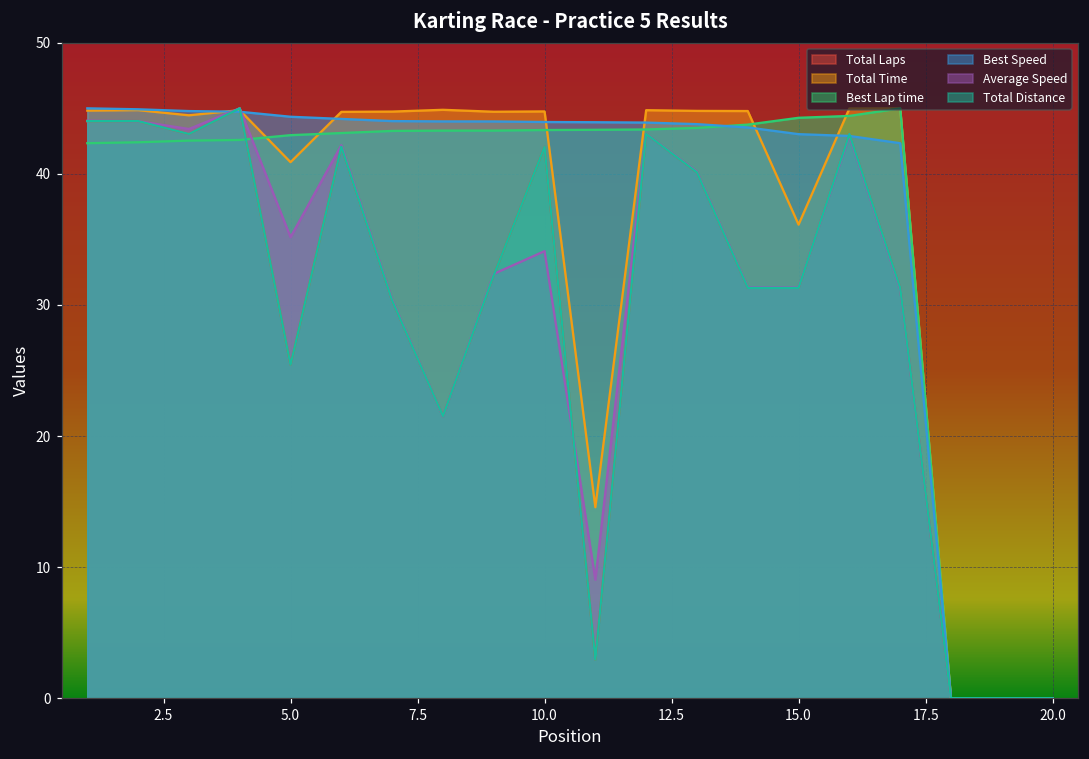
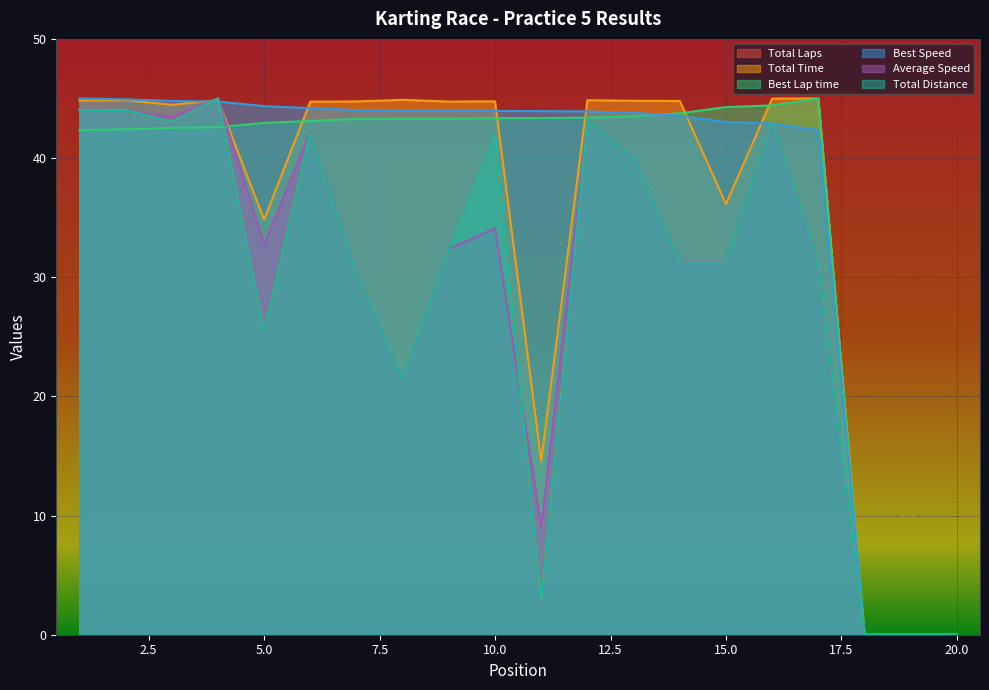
Total Time, 5.0: 40.9 -> 34.8
Average Speed, 5.0: 35.2 -> 32.8
